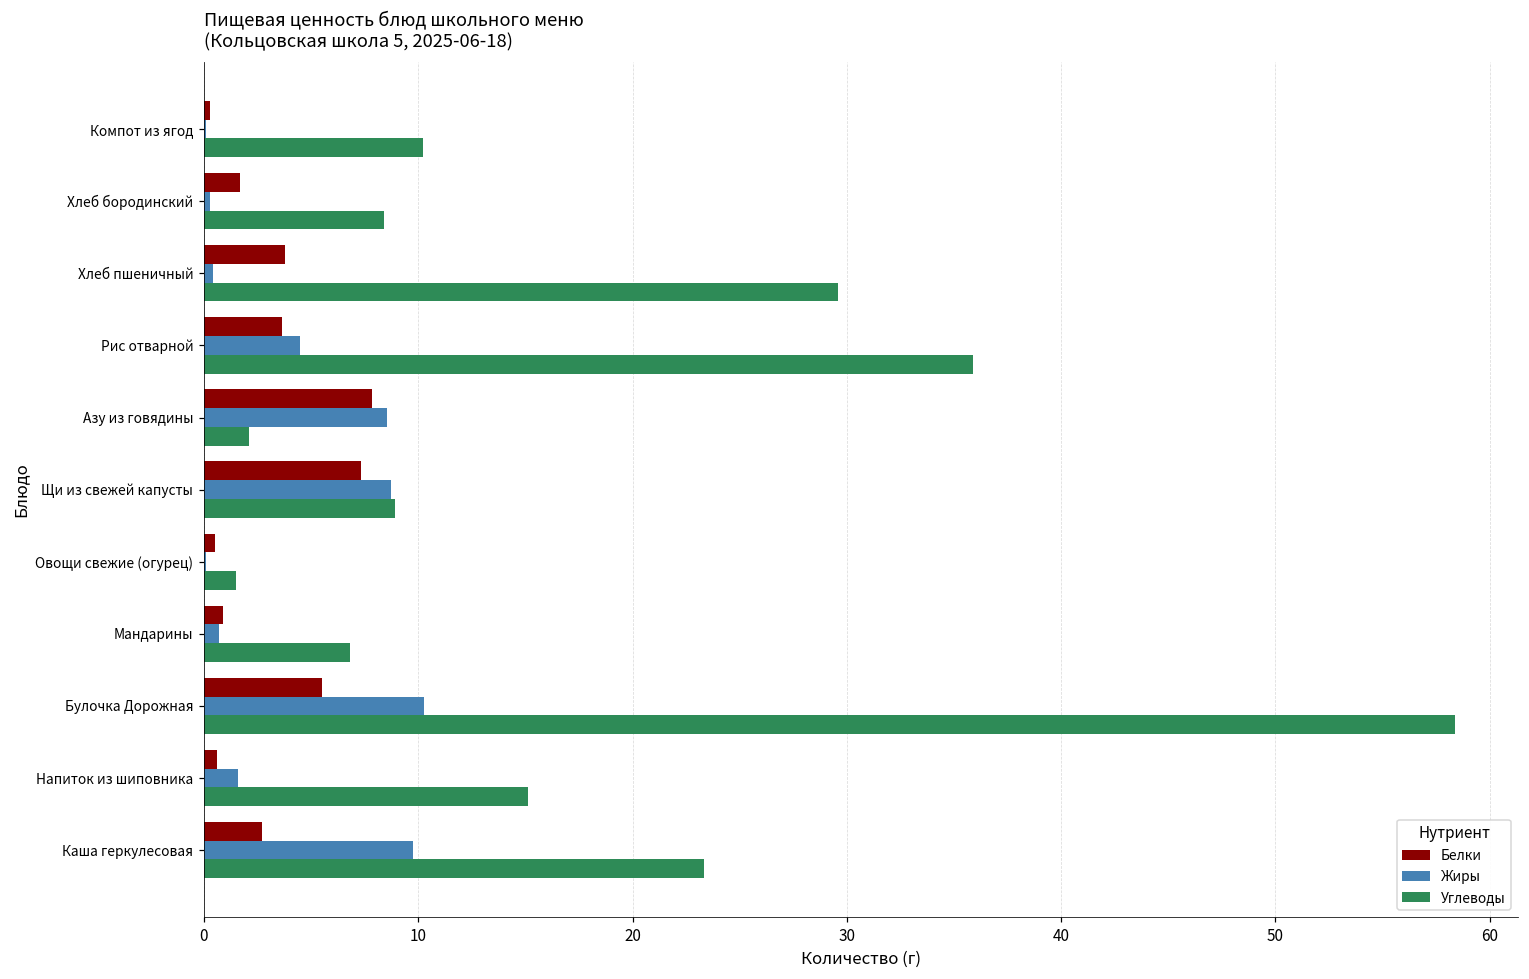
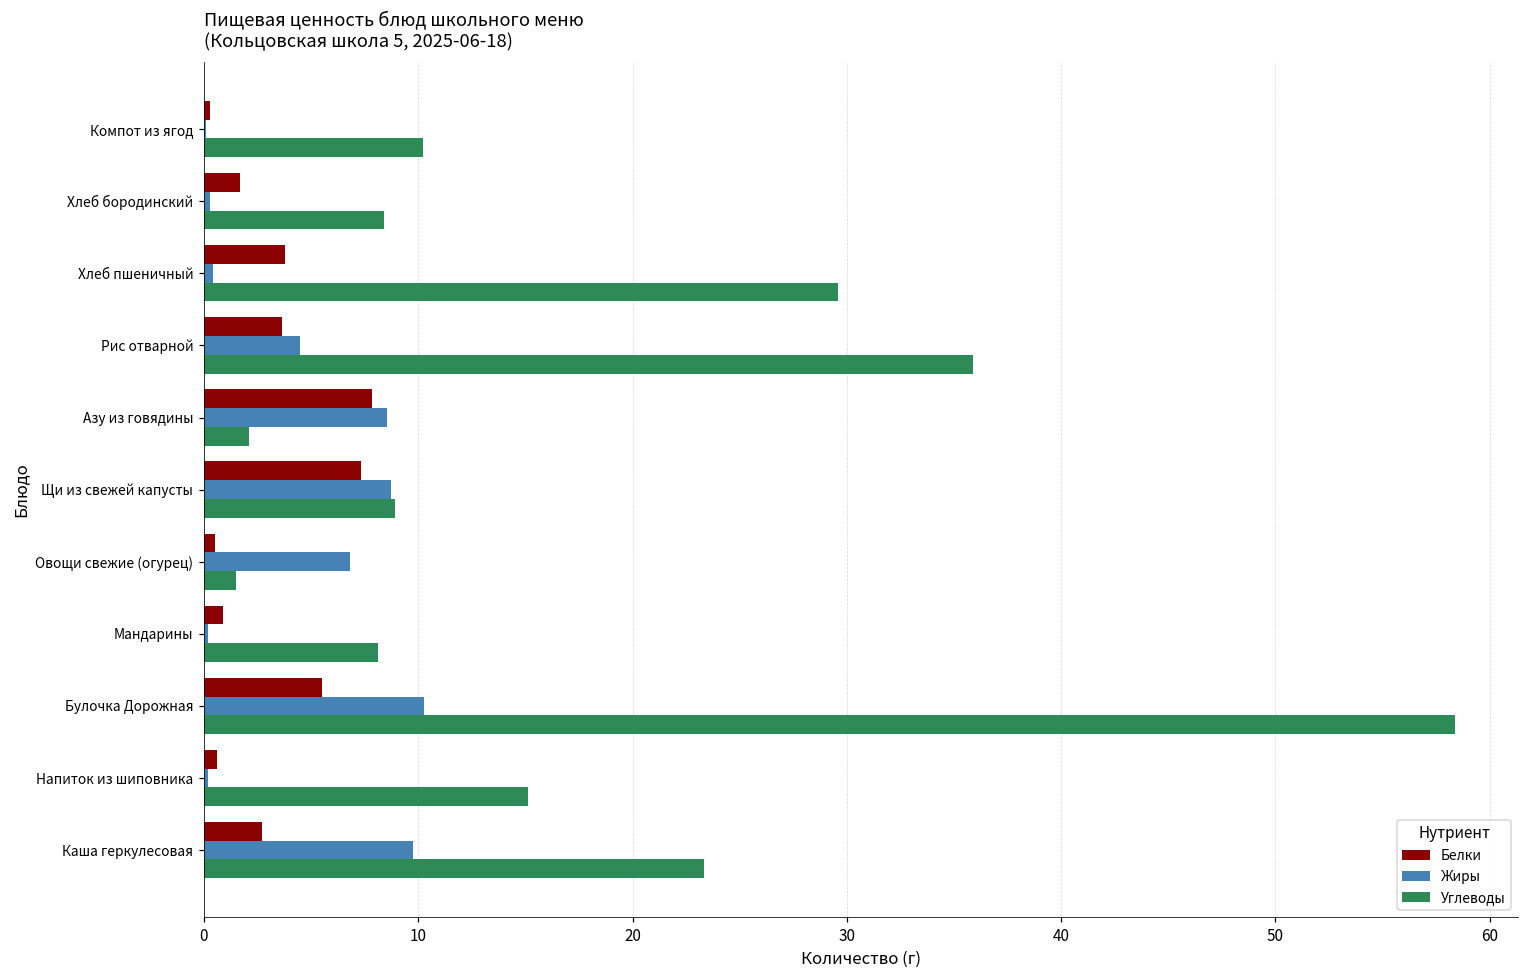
Жиры, Овощи свежие (огурец): 0.1 -> 6.8
Жиры, Мандарины: 0.7 -> 0.2
Углеводы, Мандарины: 6.8 -> 8.1
Жиры, Напиток из шиповника: 1.6 -> 0.2
